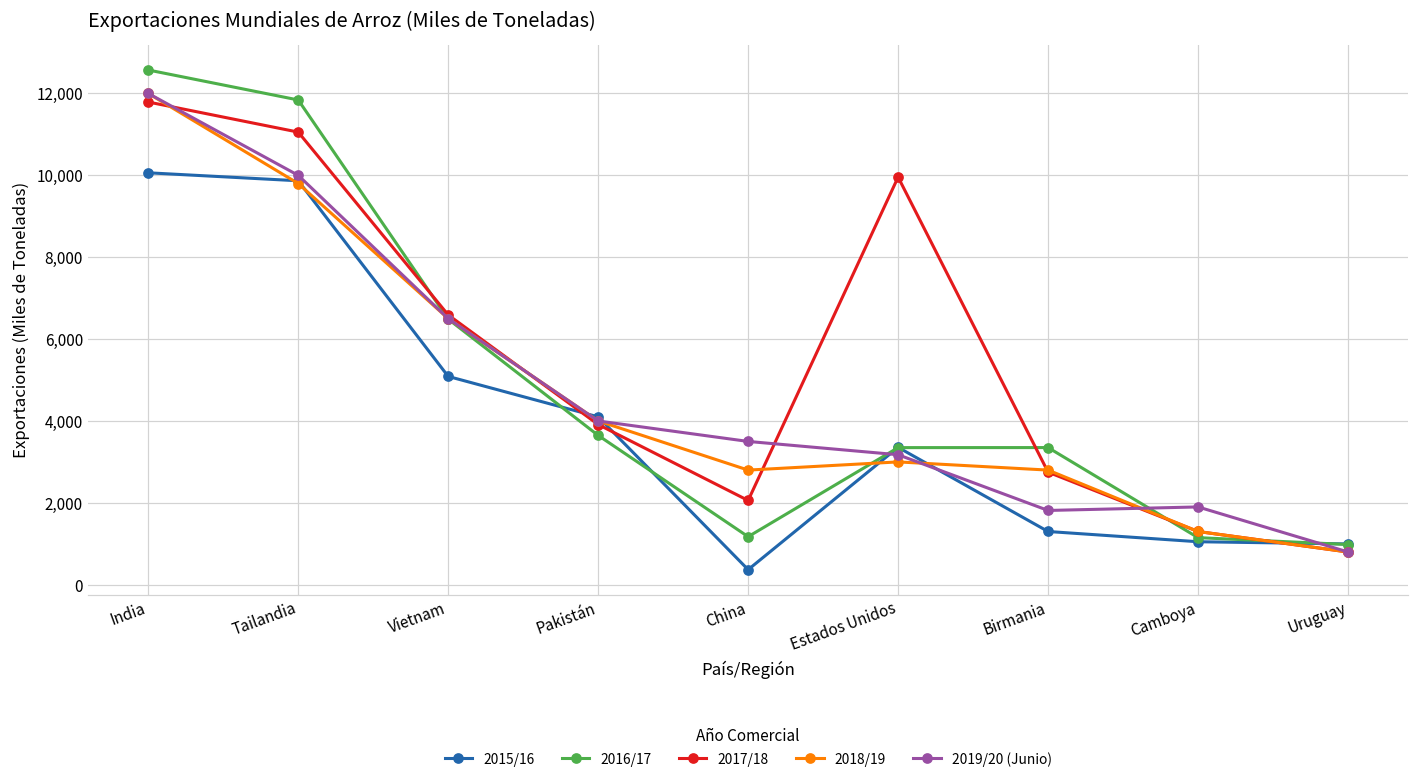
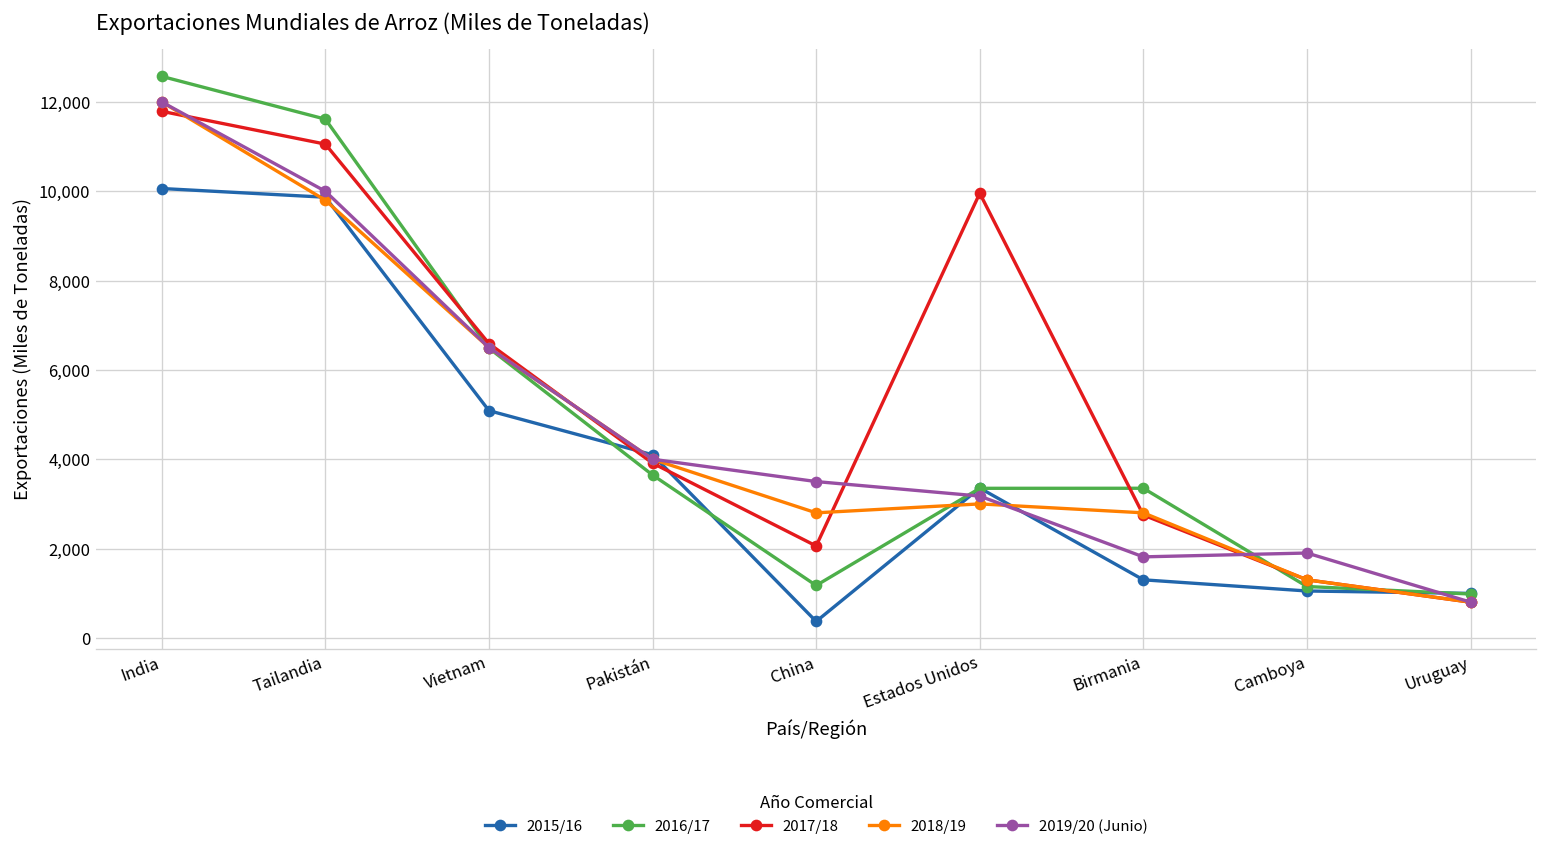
2016/17, Tailandia: 11,800 -> 11,600
